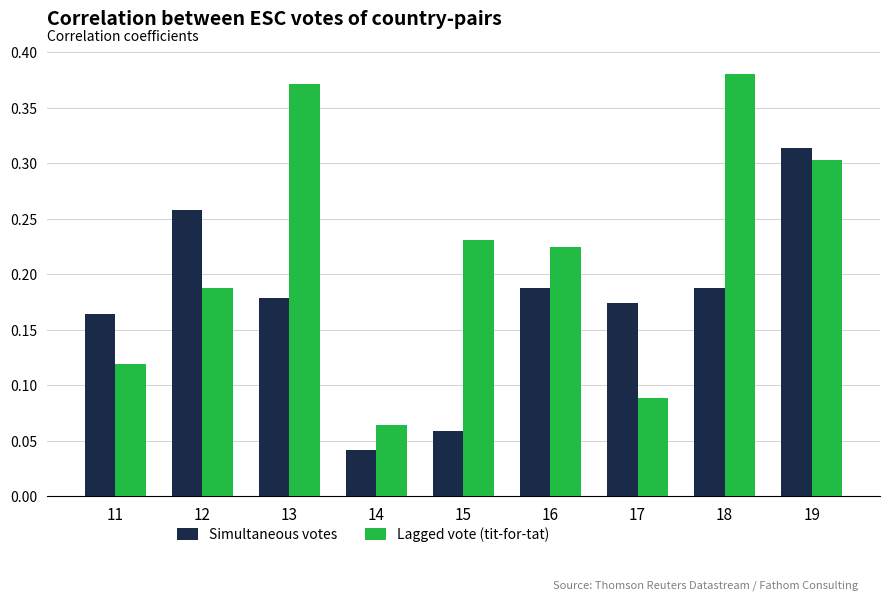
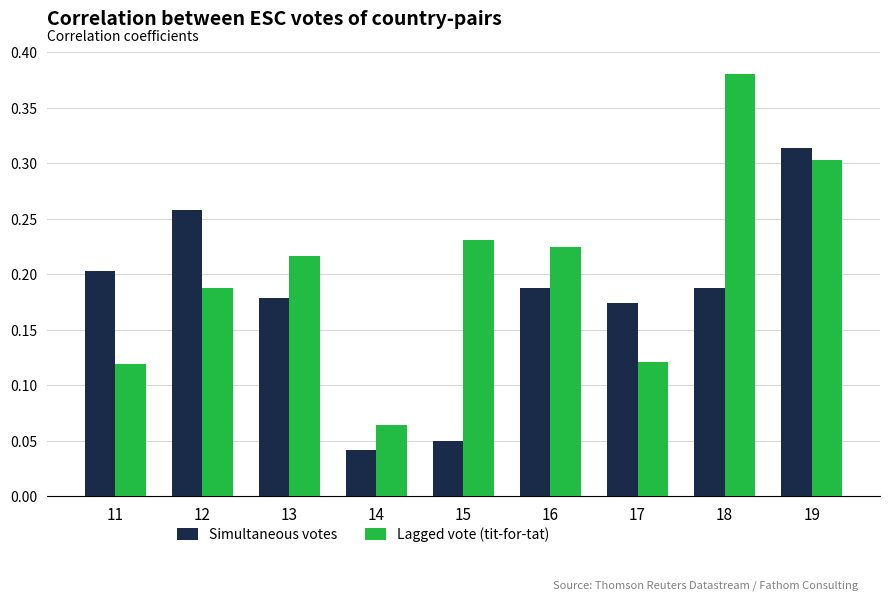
Simultaneous votes, 11: 0.165 -> 0.203
Lagged vote (tit-for-tat), 13: 0.371 -> 0.216
Simultaneous votes, 15: 0.059 -> 0.050
Lagged vote (tit-for-tat), 17: 0.089 -> 0.121
